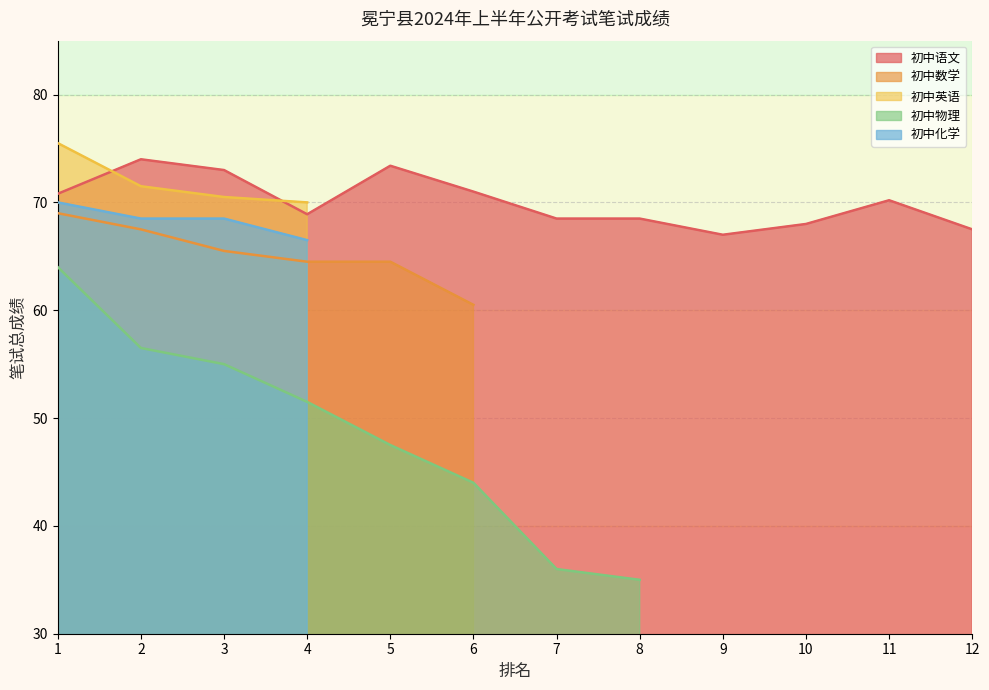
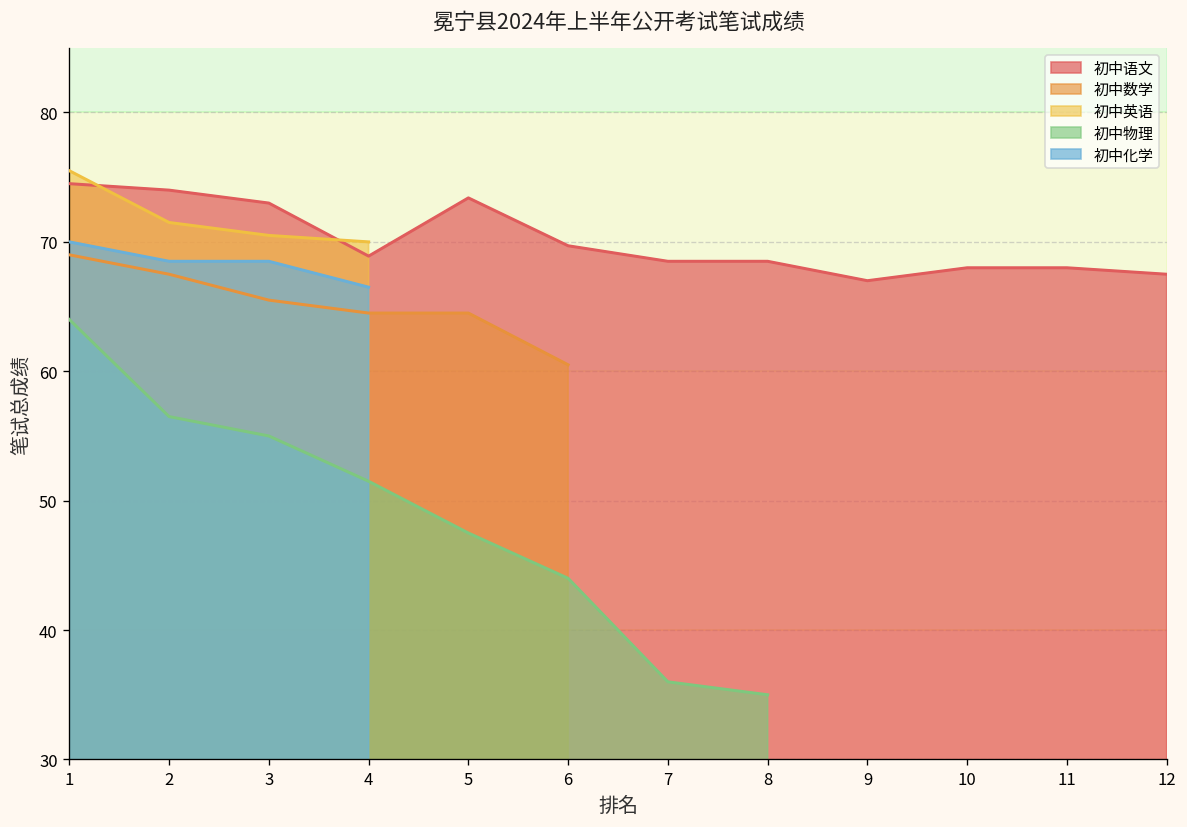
初中语文, 1: 70.8 -> 74.5
初中语文, 6: 71.0 -> 69.7
初中语文, 11: 70.2 -> 68.0
